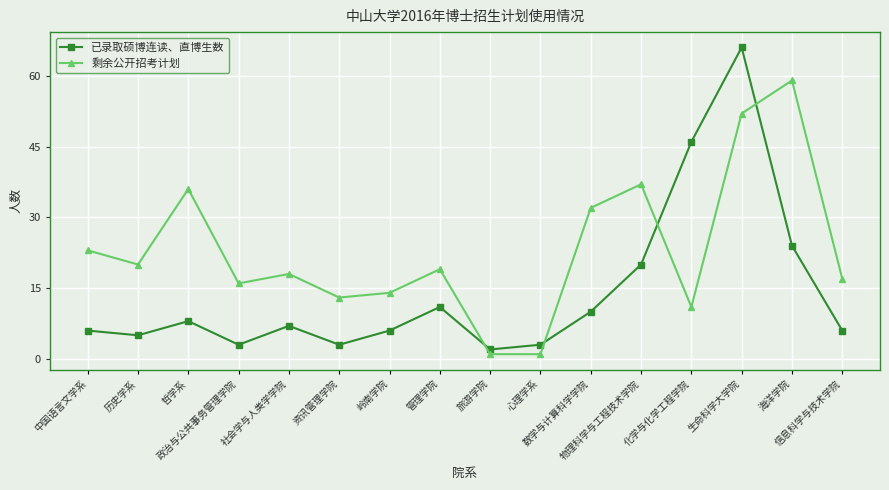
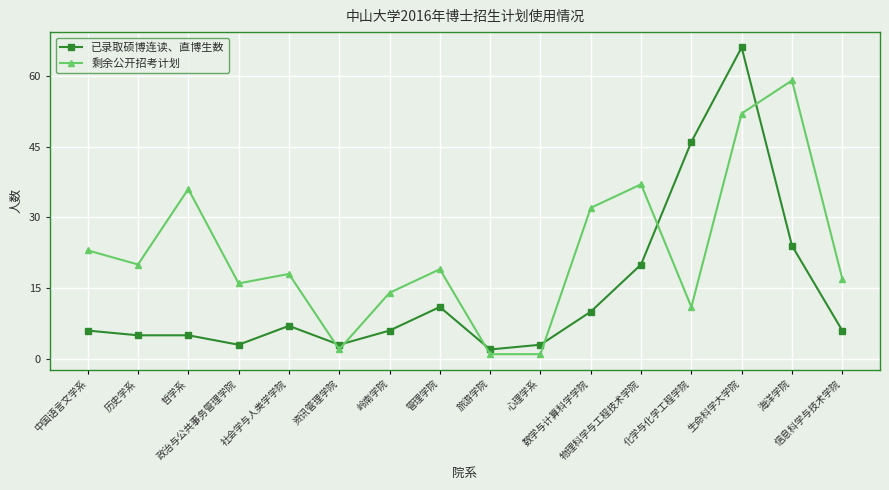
已录取硕博连读、直博生数, 哲学系: 8 -> 5
剩余公开招考计划, 资讯管理学院: 13 -> 2
